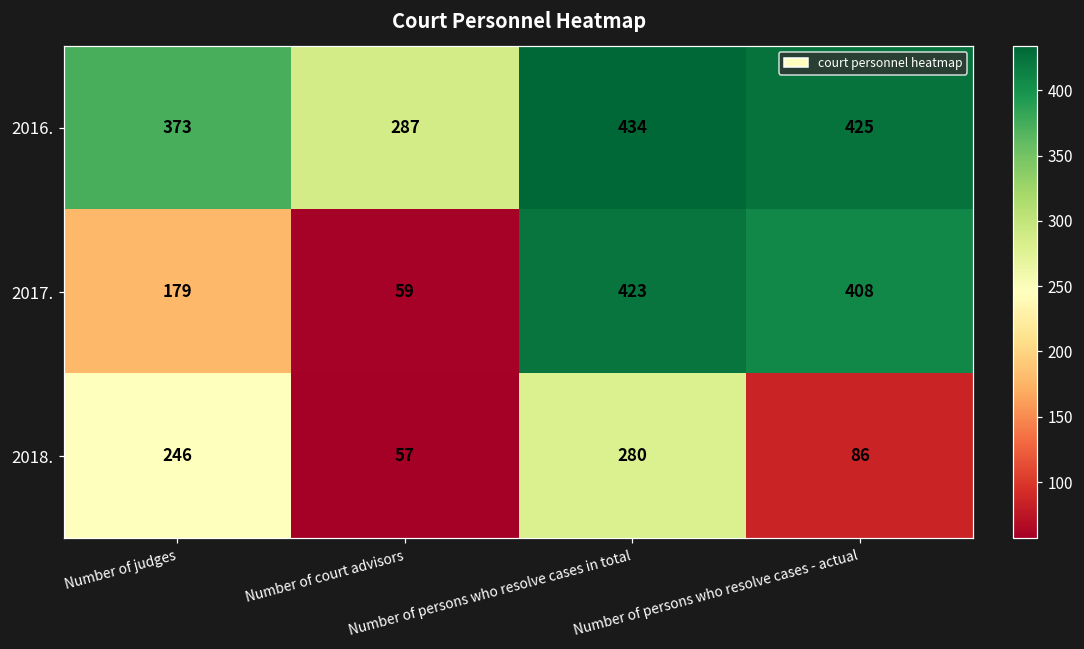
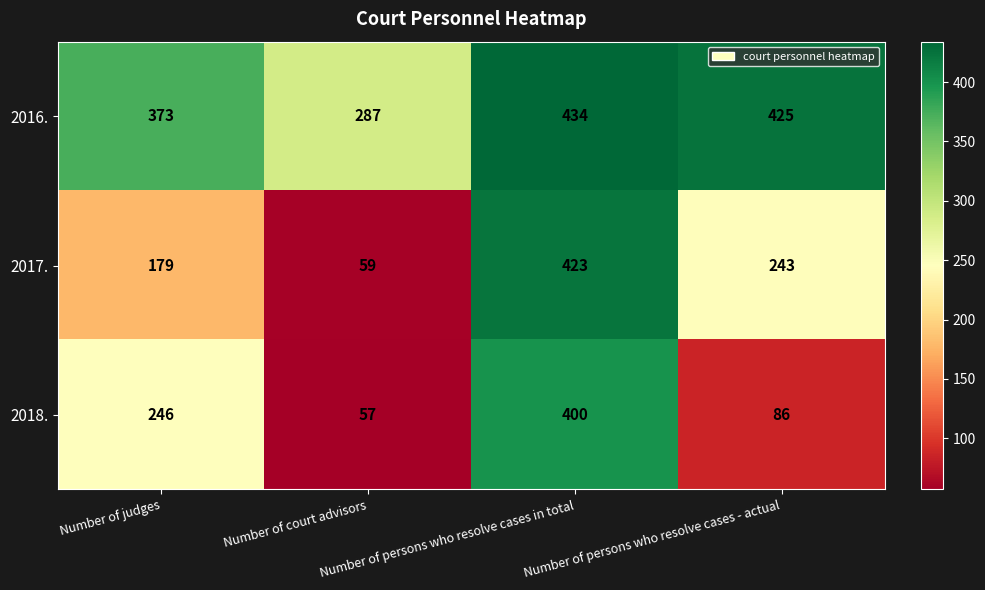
2017., Number of persons who resolve cases - actual: 408 -> 243
2018., Number of persons who resolve cases in total: 280 -> 400
